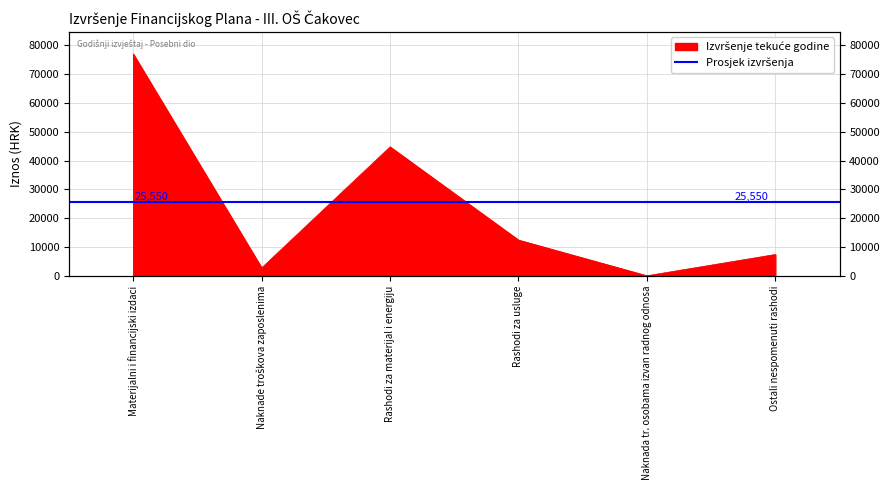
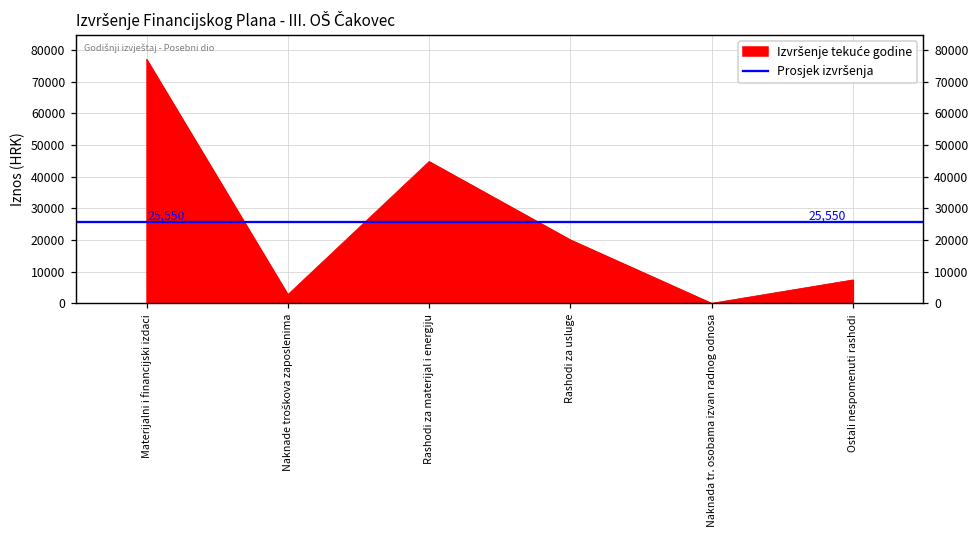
Rashodi za usluge: 12000 -> 20000
